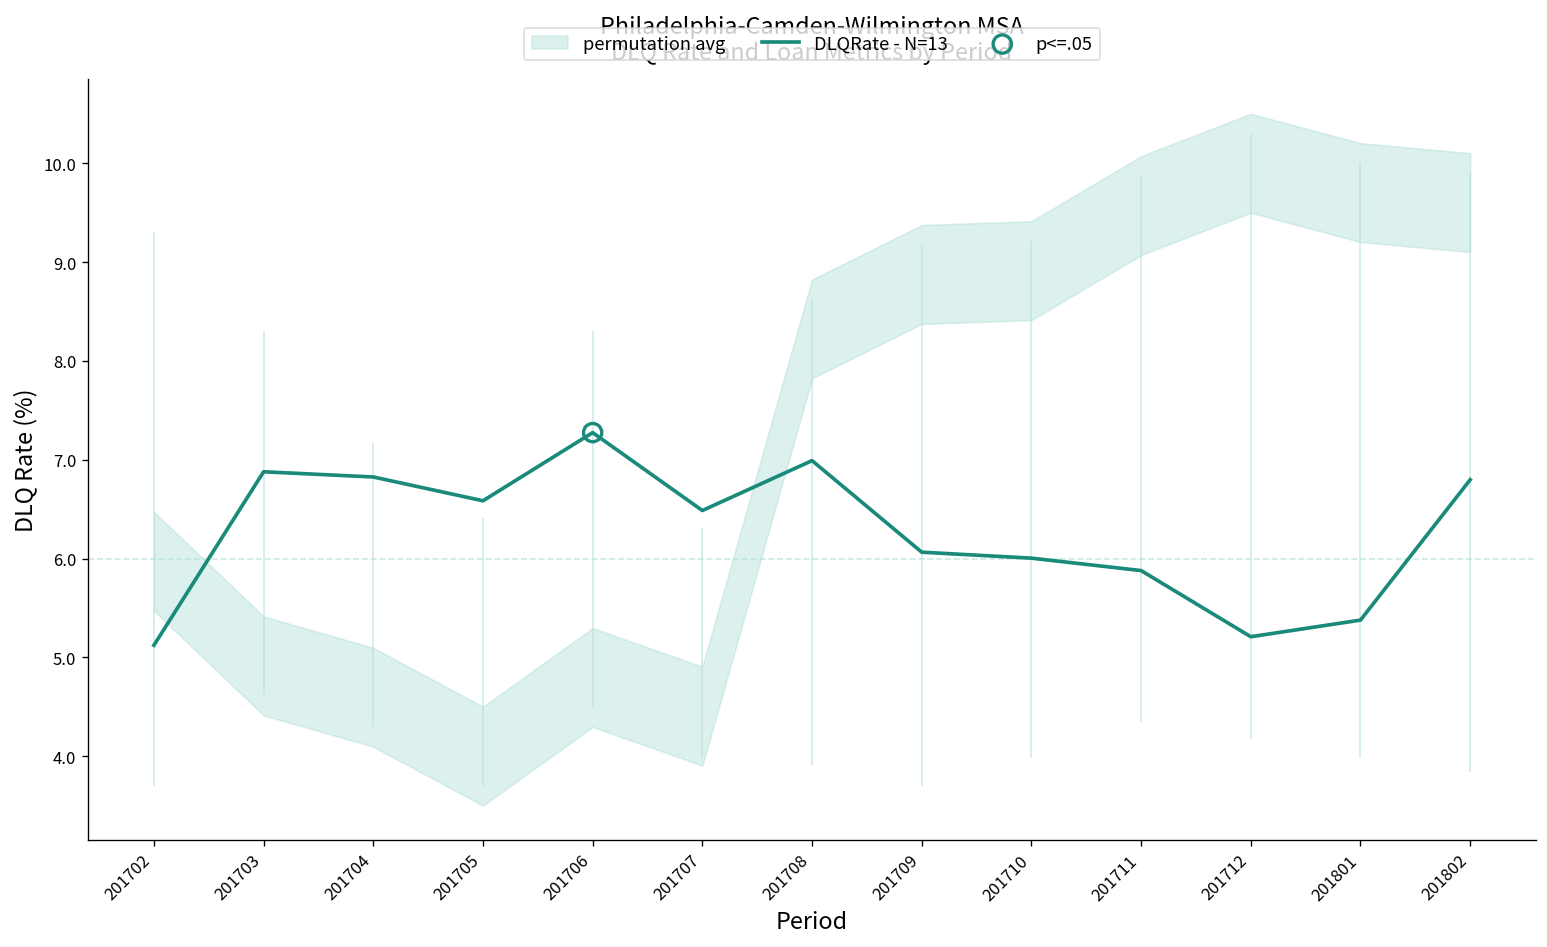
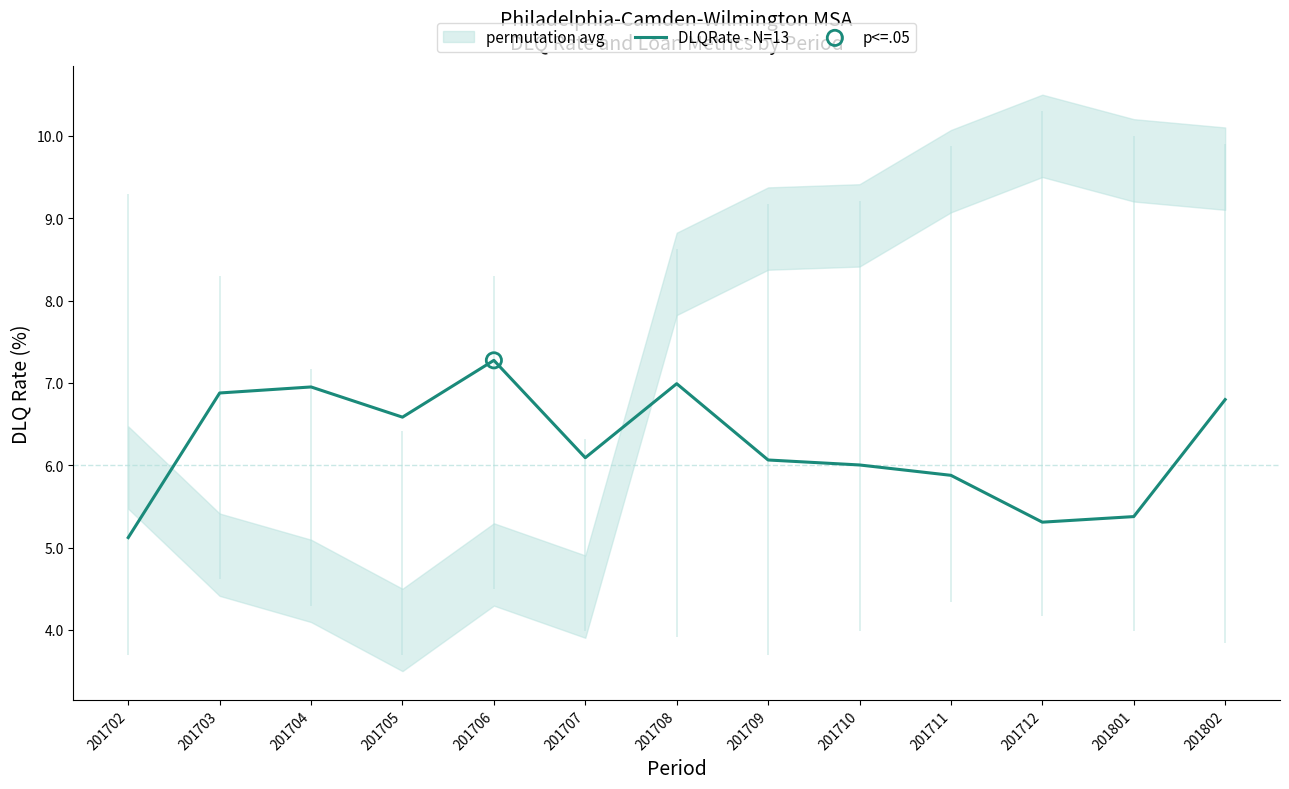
DLQRate - N=13, 201704: 6.8 -> 7.0
DLQRate - N=13, 201707: 6.5 -> 6.1
DLQRate - N=13, 201712: 5.2 -> 5.3
